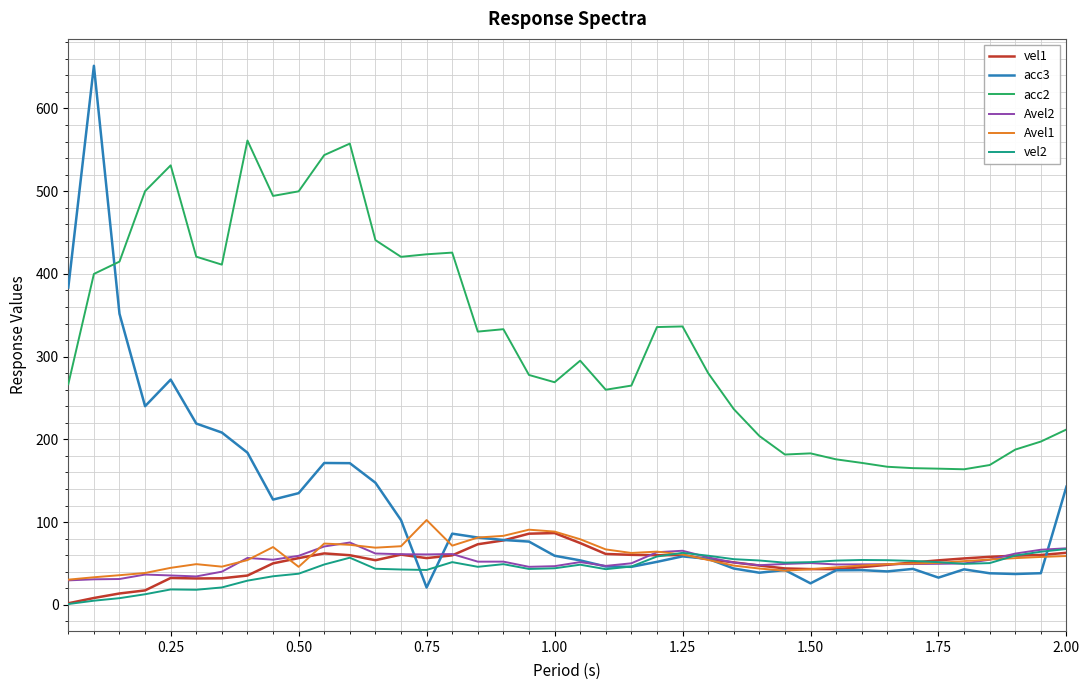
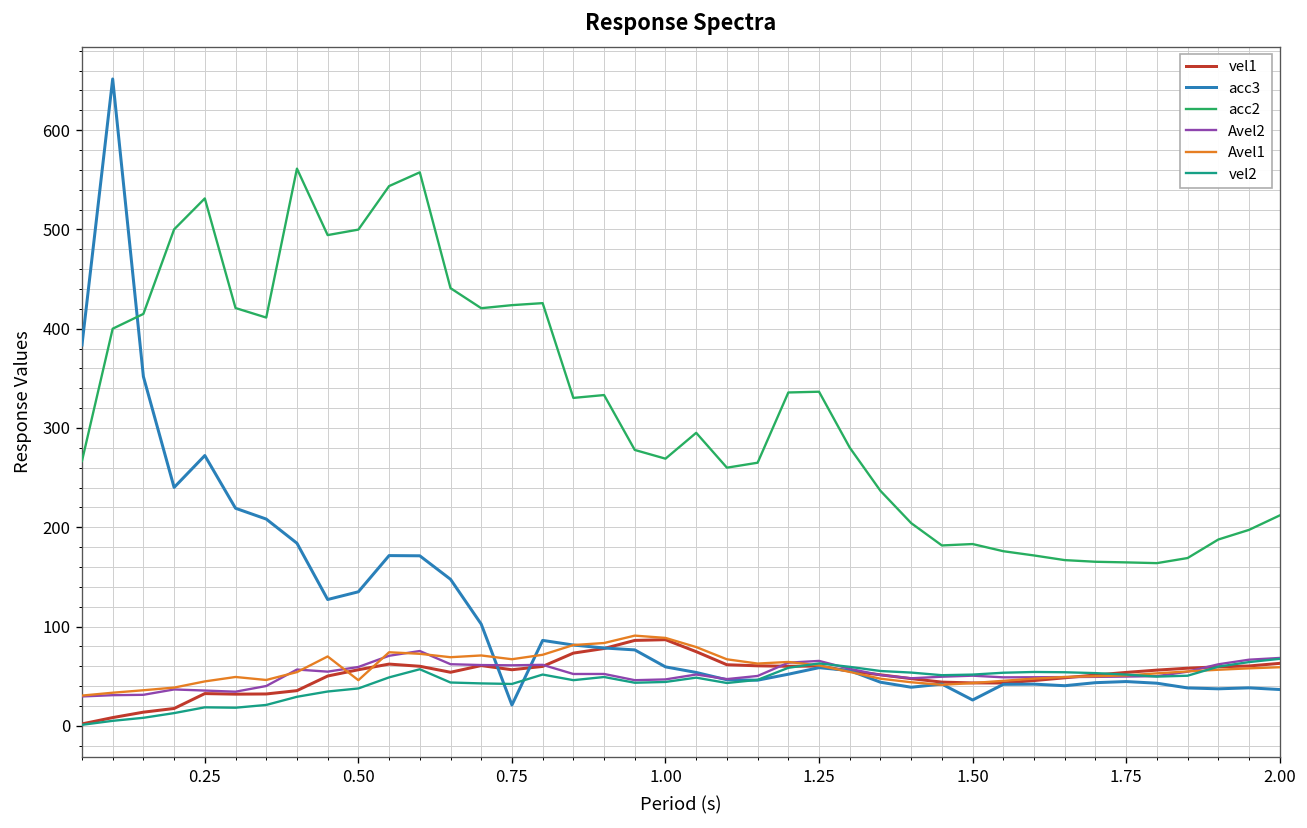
Avel1, 0.75: 100 -> 70
acc3, 1.75: 30 -> 40
acc3, 2.00: 140 -> 40
